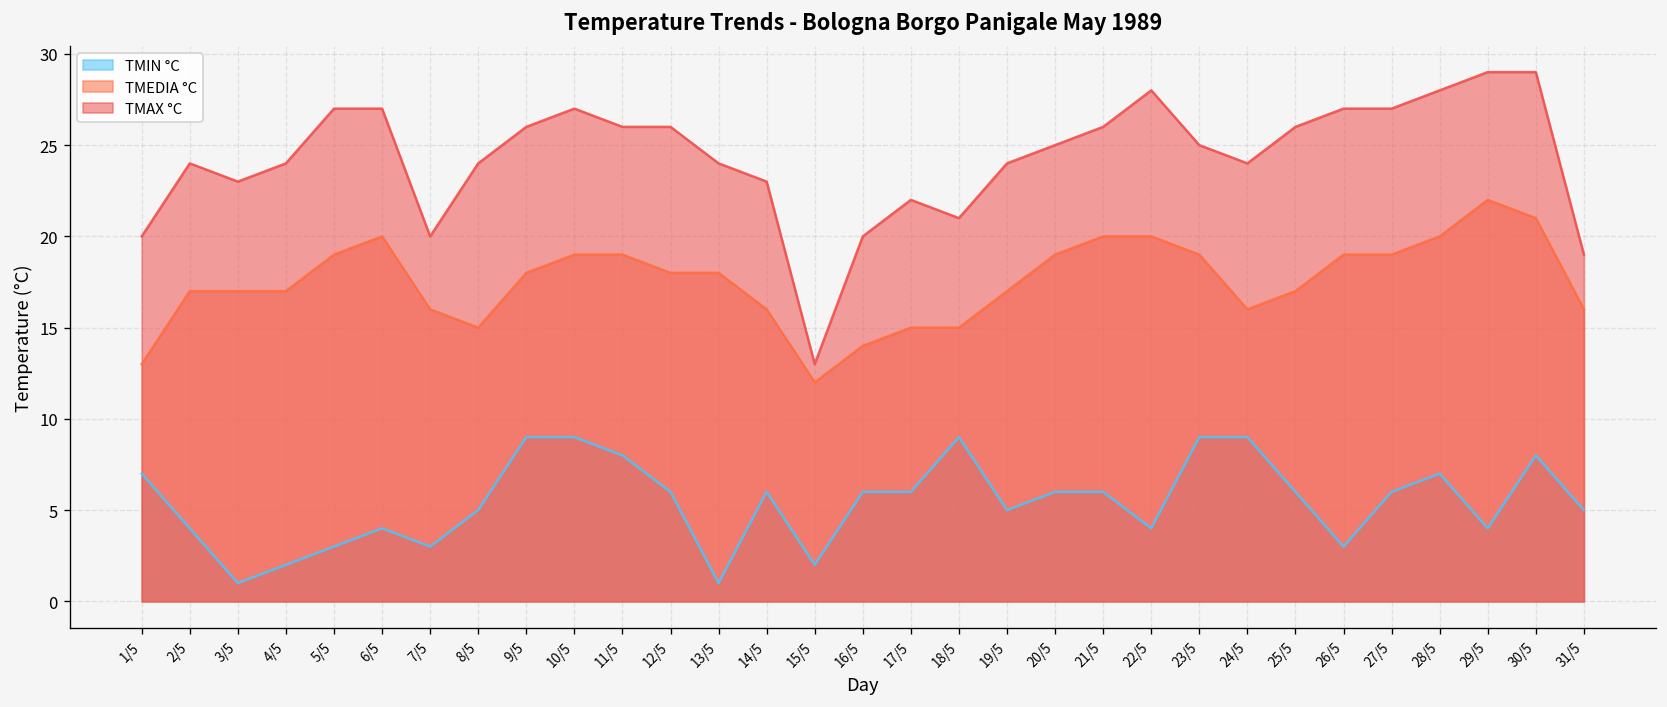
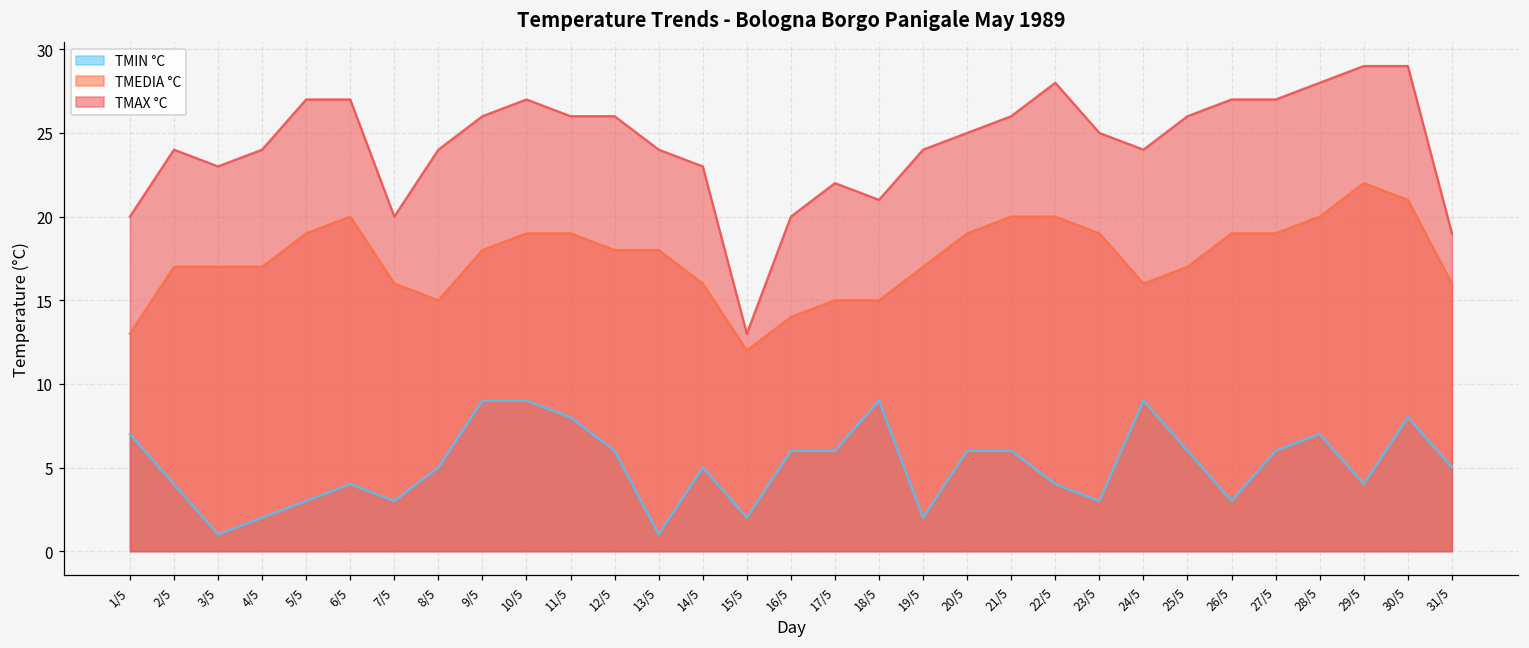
TMIN °C, 14/5: 6 -> 5
TMIN °C, 19/5: 5 -> 2
TMIN °C, 23/5: 9 -> 3
